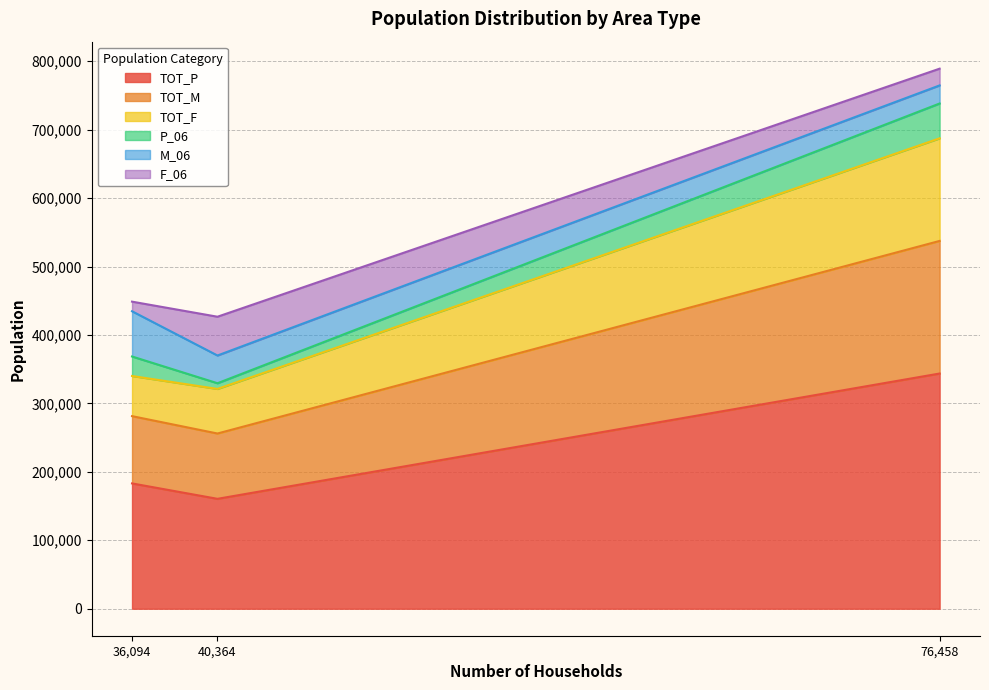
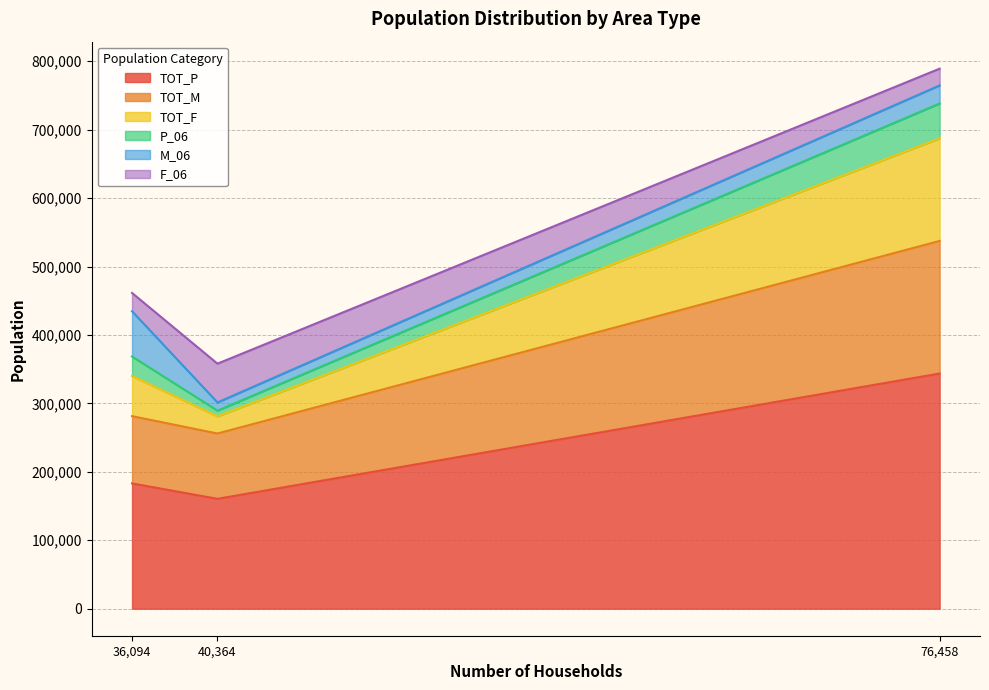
F_06, 36,094: 10,000 -> 30,000
TOT_F, 40,364: 70,000 -> 30,000
M_06, 40,364: 40,000 -> 10,000
